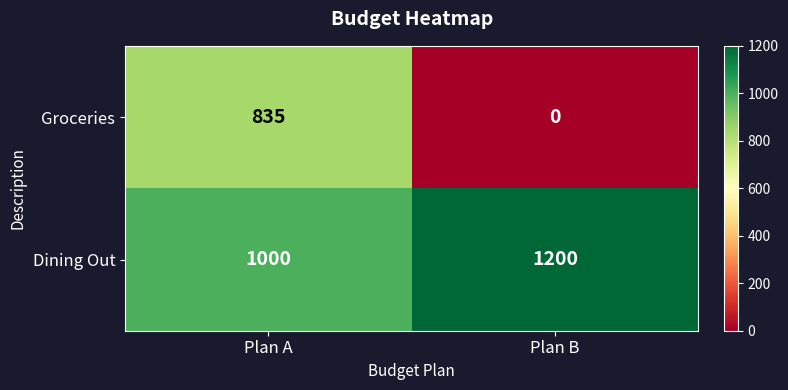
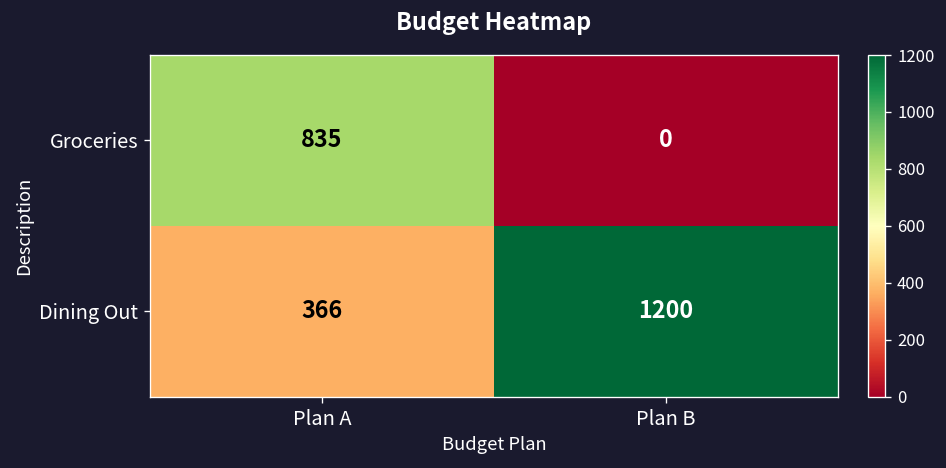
Dining Out, Plan A: 1000 -> 366
